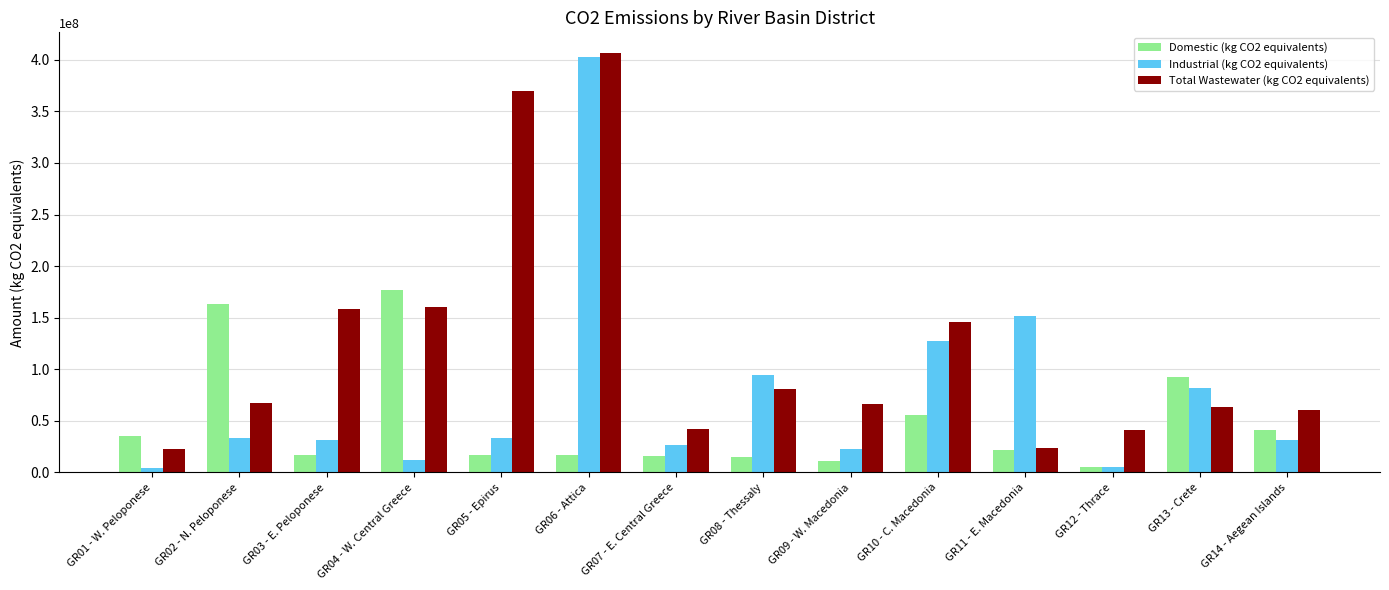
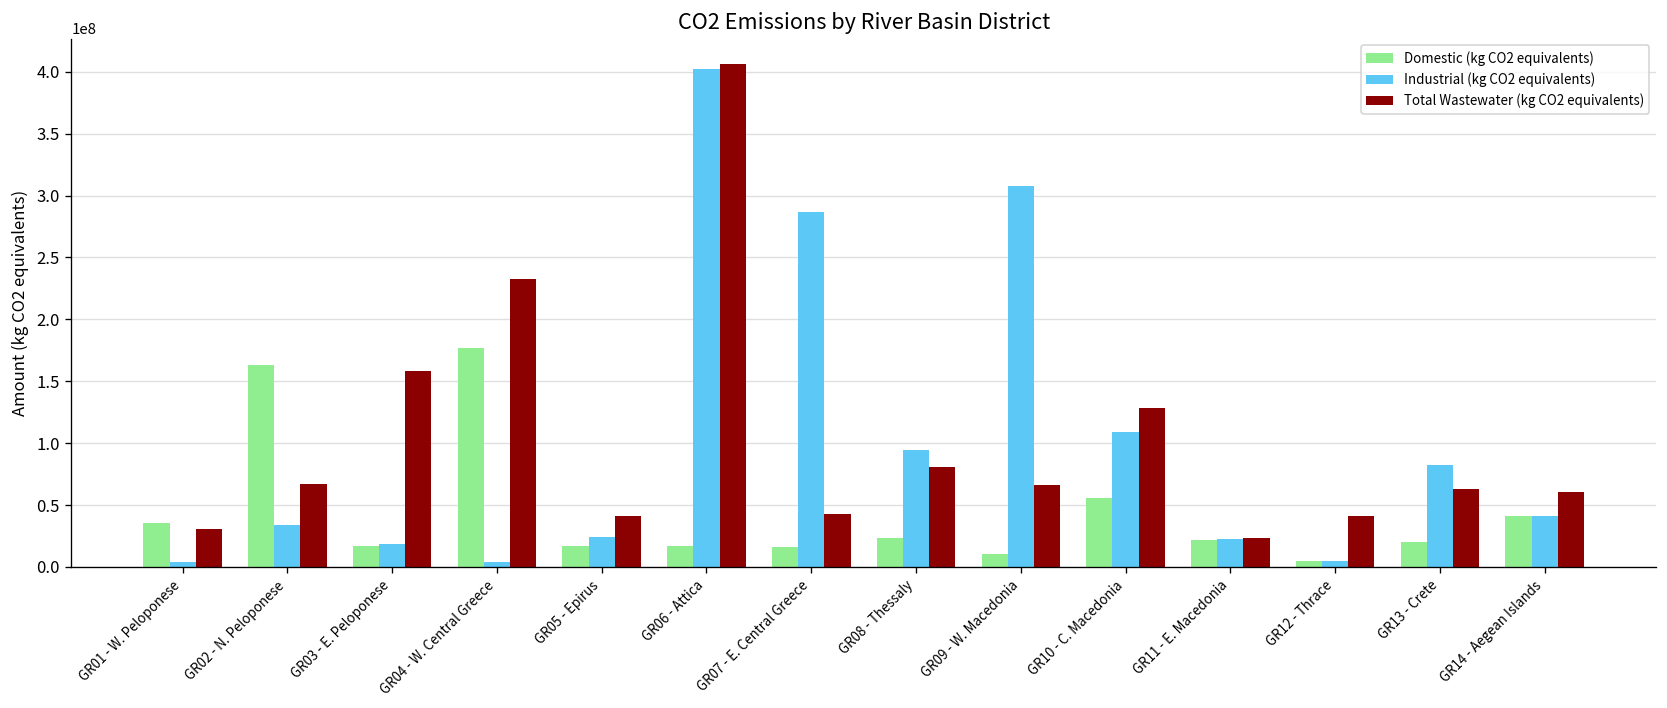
Total Wastewater (kg CO2 equivalents), GR01 - W. Peloponese: 22000000 -> 31000000
Industrial (kg CO2 equivalents), GR03 - E. Peloponese: 31000000 -> 19000000
Industrial (kg CO2 equivalents), GR04 - W. Central Greece: 12000000 -> 4000000
Total Wastewater (kg CO2 equivalents), GR04 - W. Central Greece: 160000000 -> 233000000
Industrial (kg CO2 equivalents), GR05 - Epirus: 34000000 -> 24000000
Total Wastewater (kg CO2 equivalents), GR05 - Epirus: 370000000 -> 41000000
Industrial (kg CO2 equivalents), GR07 - E. Central Greece: 27000000 -> 287000000
Domestic (kg CO2 equivalents), GR08 - Thessaly: 15000000 -> 23000000
Industrial (kg CO2 equivalents), GR09 - W. Macedonia: 23000000 -> 307000000
Industrial (kg CO2 equivalents), GR10 - C. Macedonia: 127000000 -> 109000000
Total Wastewater (kg CO2 equivalents), GR10 - C. Macedonia: 146000000 -> 128000000
Industrial (kg CO2 equivalents), GR11 - E. Macedonia: 152000000 -> 23000000
Domestic (kg CO2 equivalents), GR13 - Crete: 93000000 -> 20000000
Industrial (kg CO2 equivalents), GR14 - Aegean Islands: 31000000 -> 41000000
